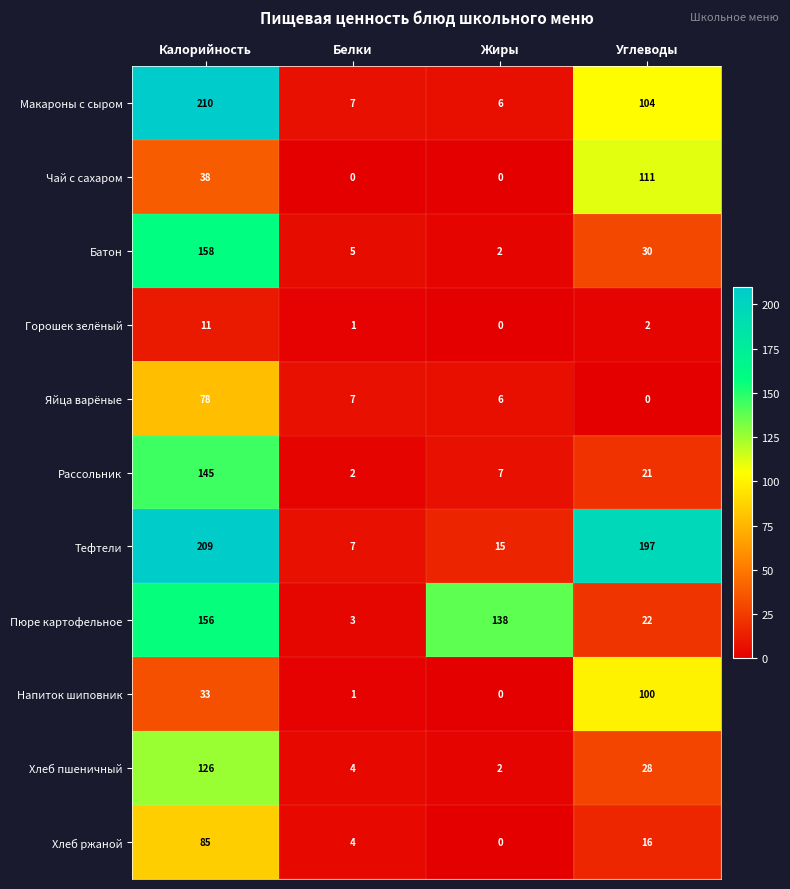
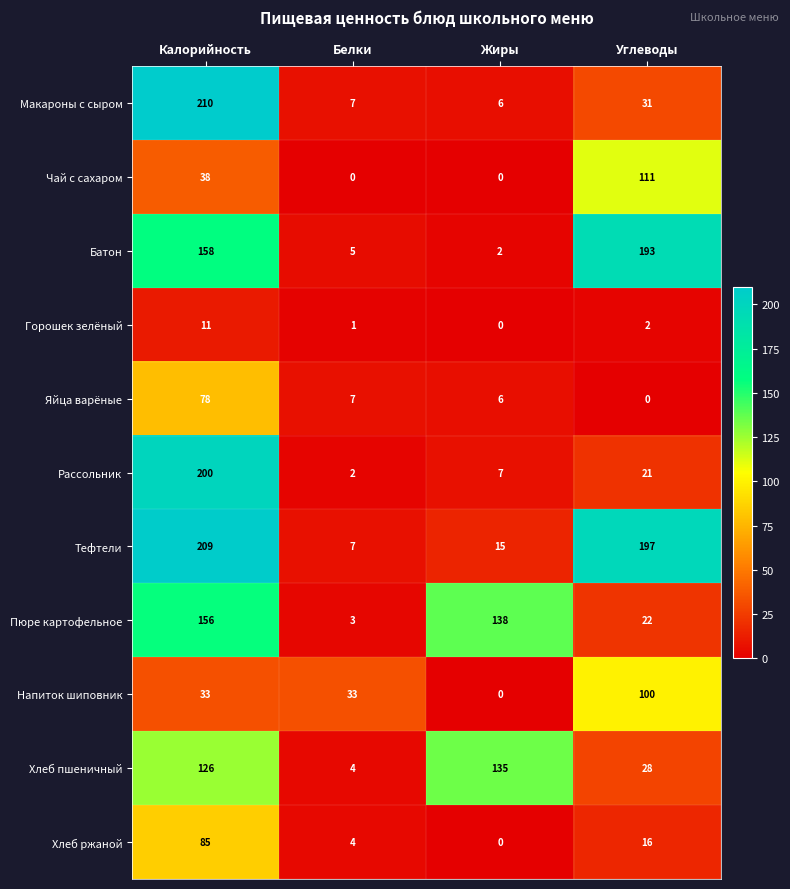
Макароны с сыром, Углеводы: 104 -> 31
Батон, Углеводы: 30 -> 193
Рассольник, Калорийность: 145 -> 200
Напиток шиповник, Белки: 1 -> 33
Хлеб пшеничный, Жиры: 2 -> 135
